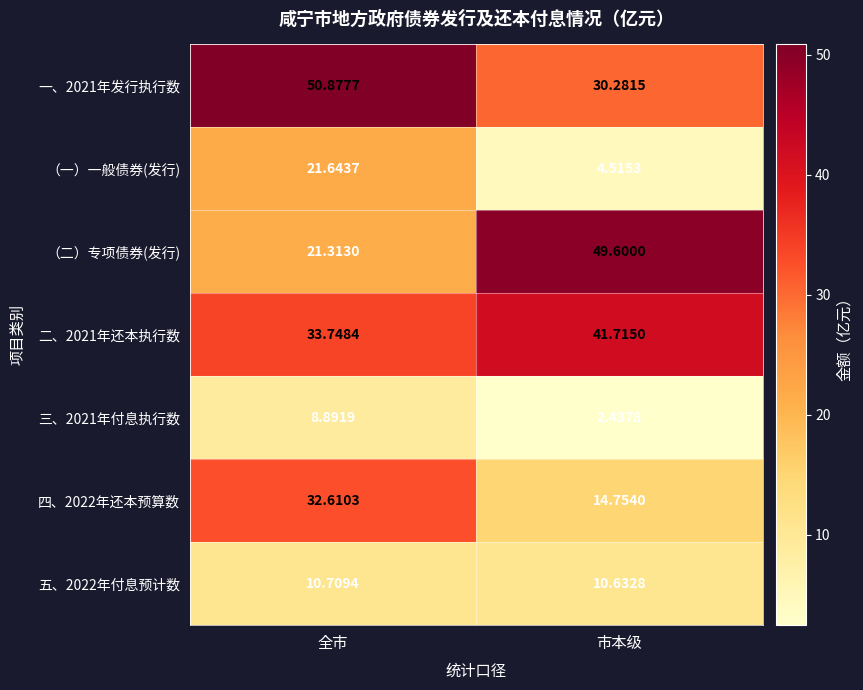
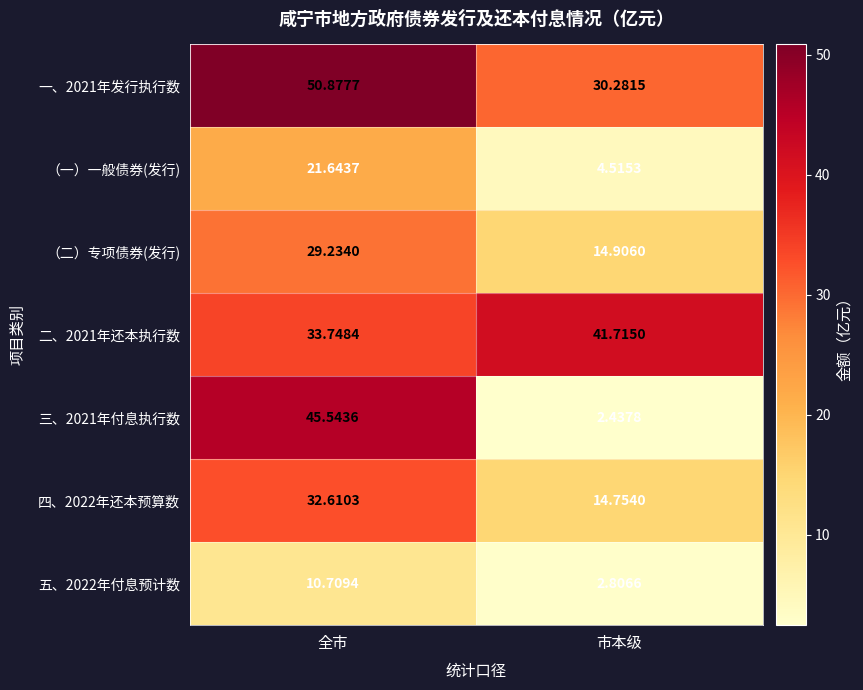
（二）专项债券(发行), 全市: 21.3130 -> 29.2340
（二）专项债券(发行), 市本级: 49.6000 -> 14.9060
三、2021年付息执行数, 全市: 8.8919 -> 45.5436
五、2022年付息预计数, 市本级: 10.6328 -> 2.8066
